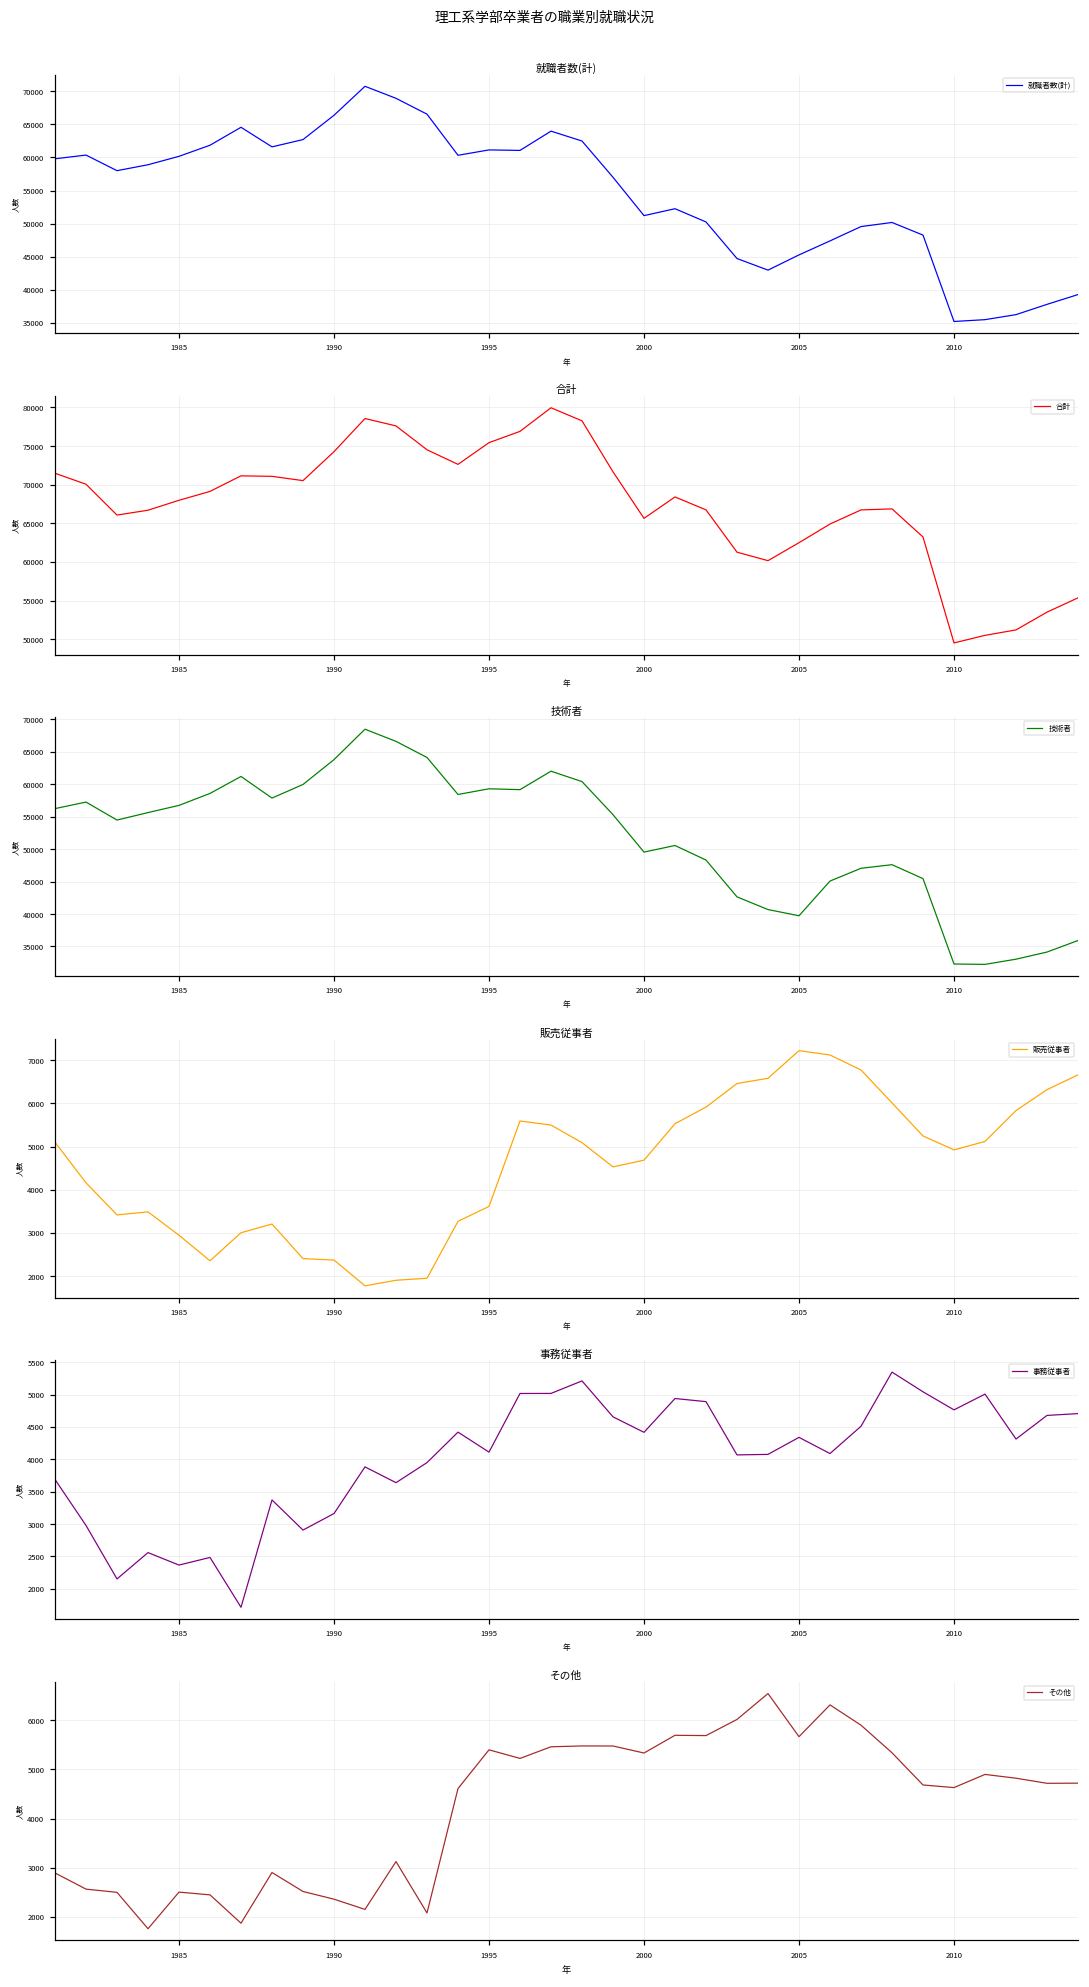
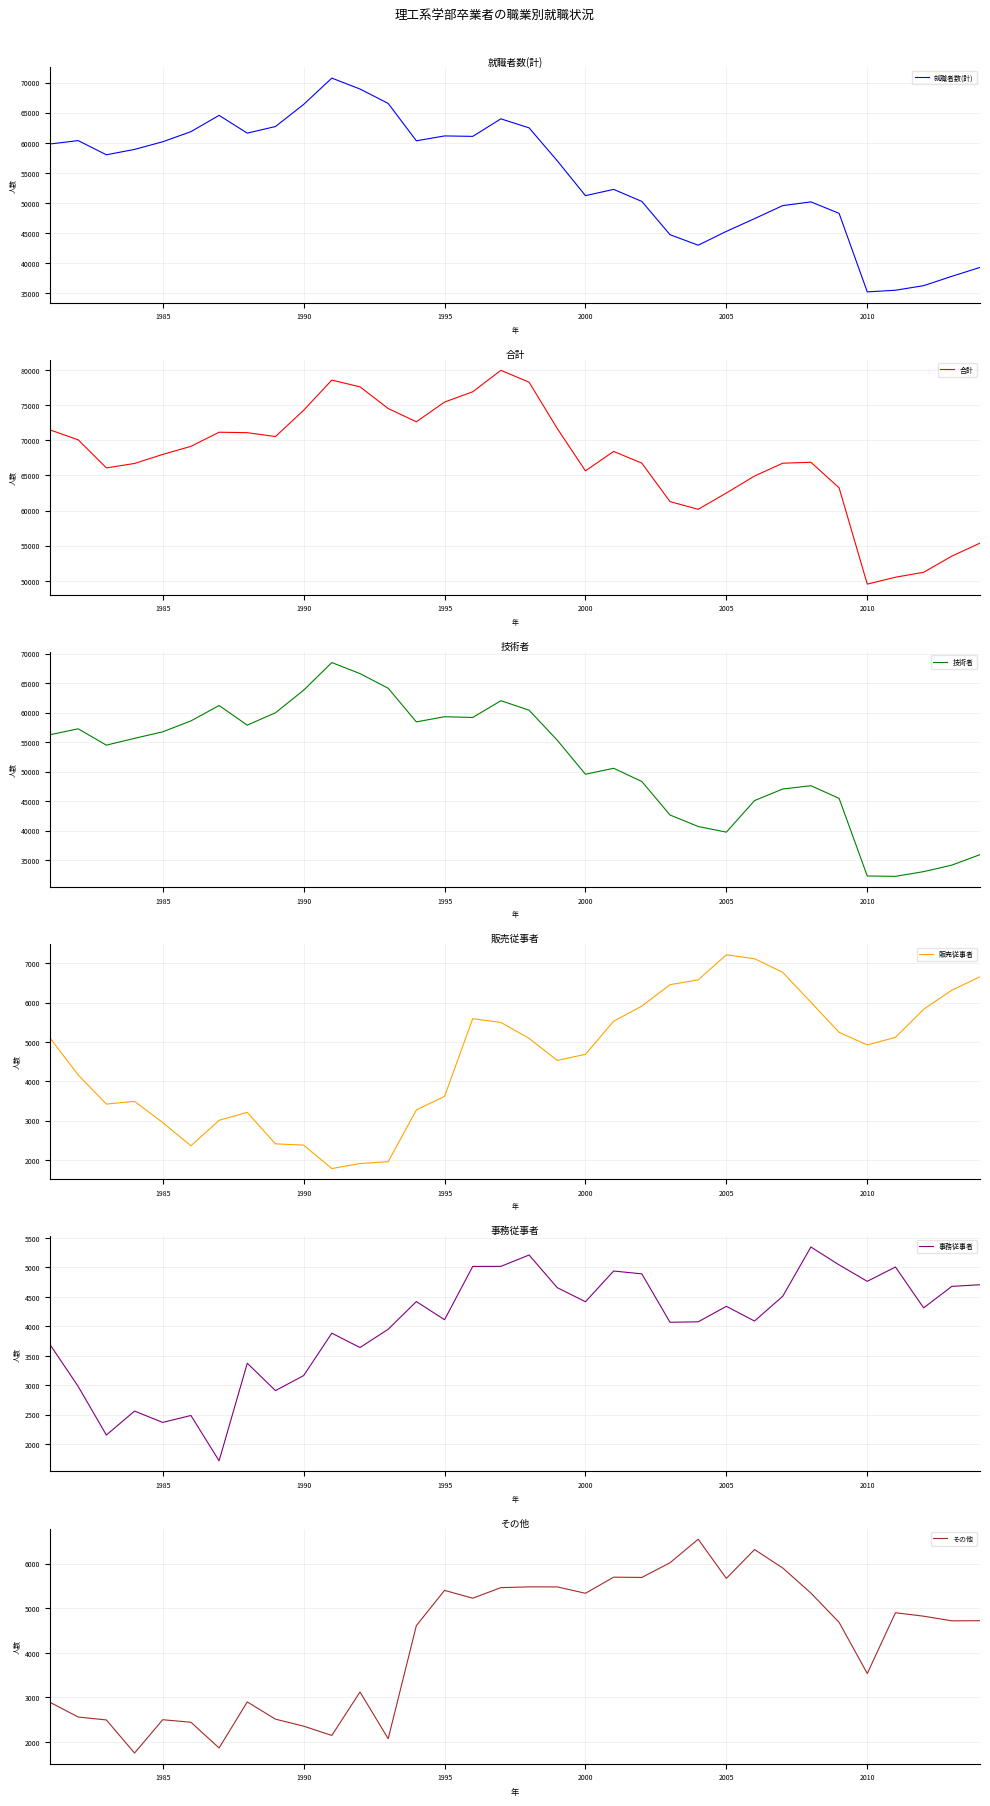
その他, 2010: 4600 -> 3500
